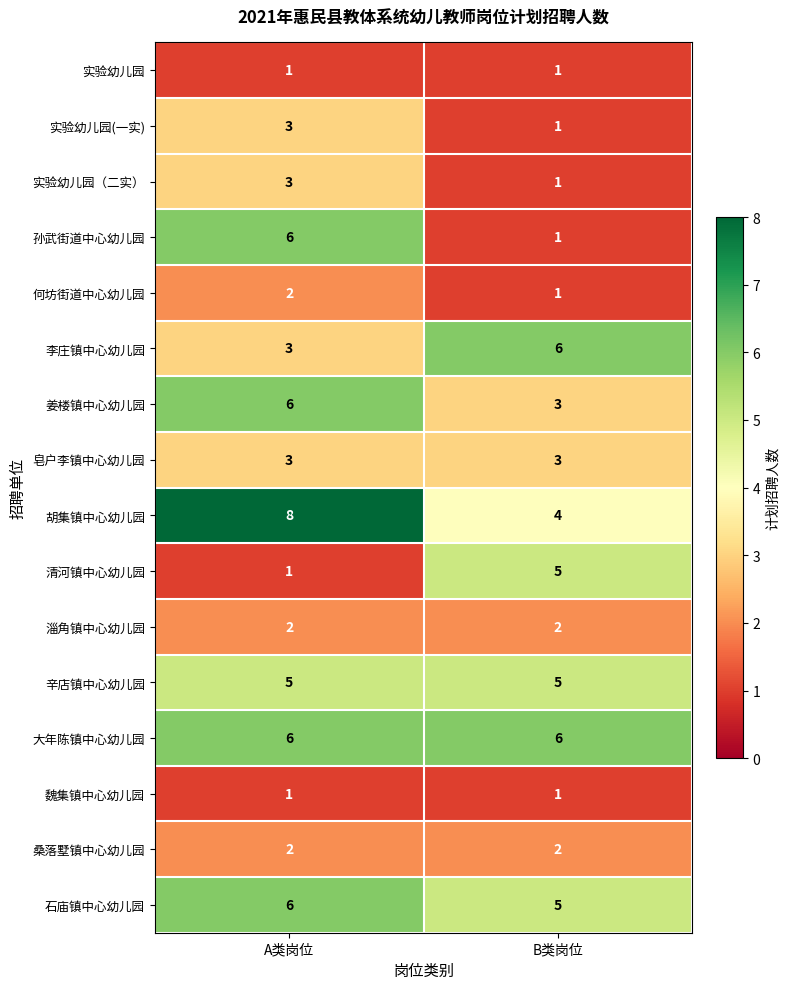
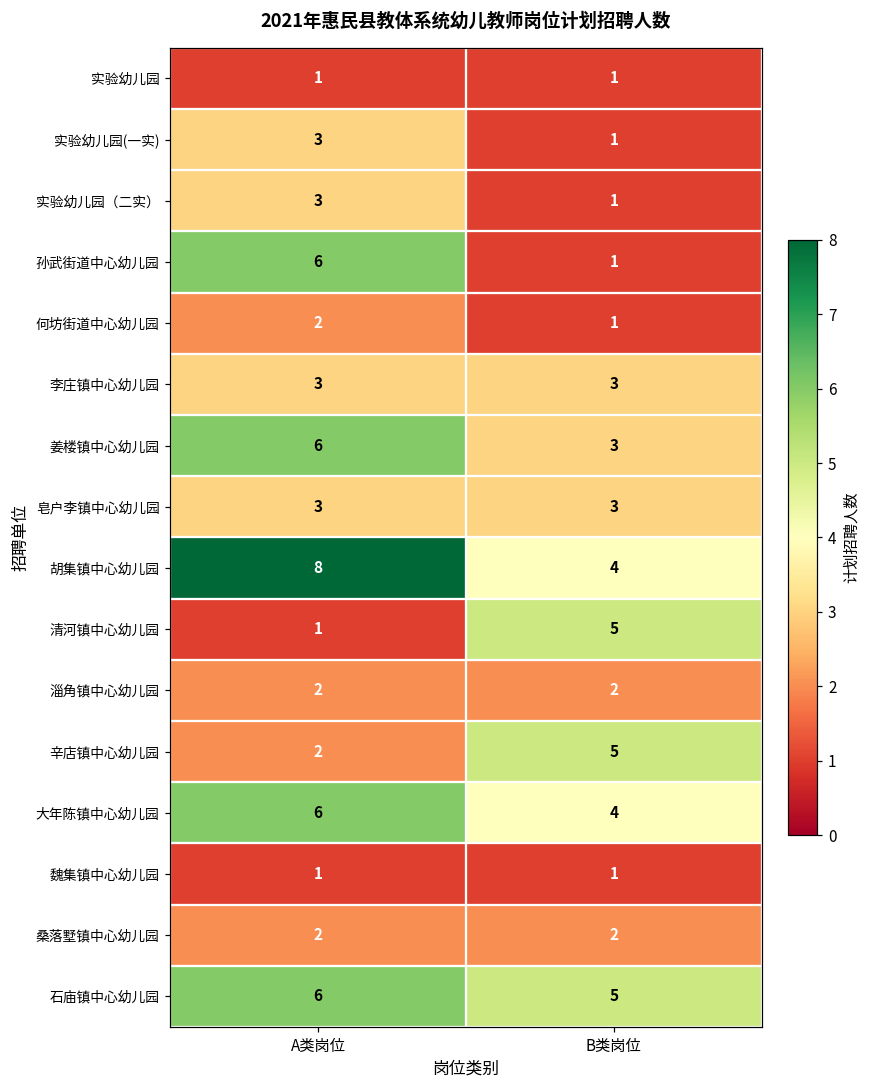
李庄镇中心幼儿园, B类岗位: 6 -> 3
辛店镇中心幼儿园, A类岗位: 5 -> 2
大年陈镇中心幼儿园, B类岗位: 6 -> 4
